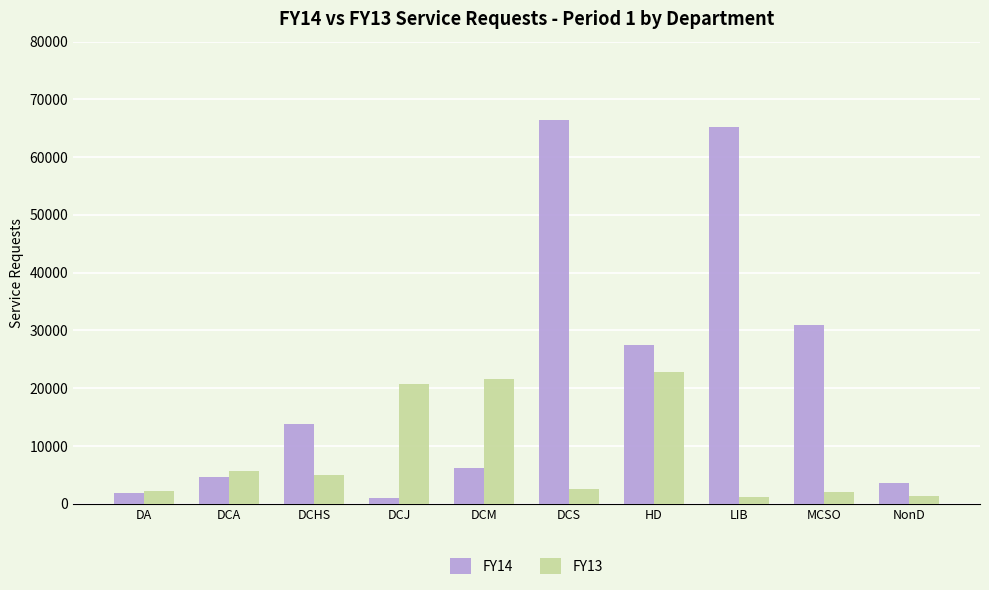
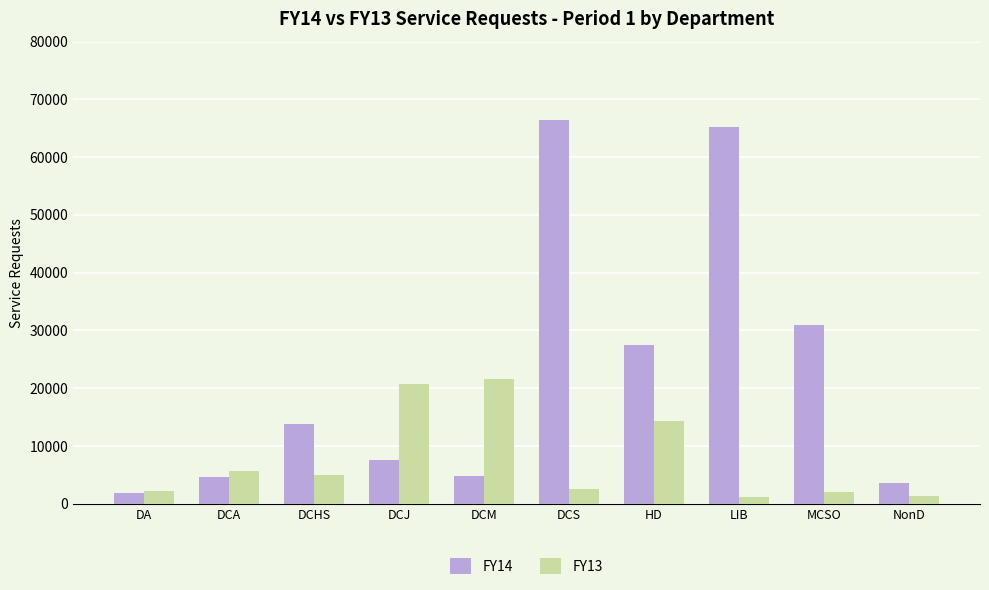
FY14, DCJ: 1000 -> 8000
FY14, DCM: 6000 -> 5000
FY13, HD: 23000 -> 14000
